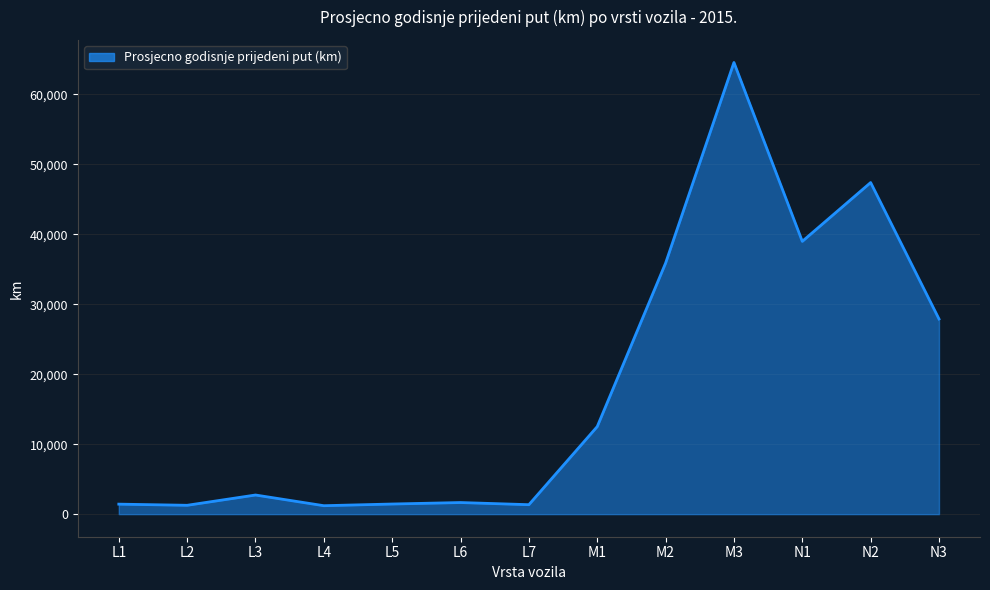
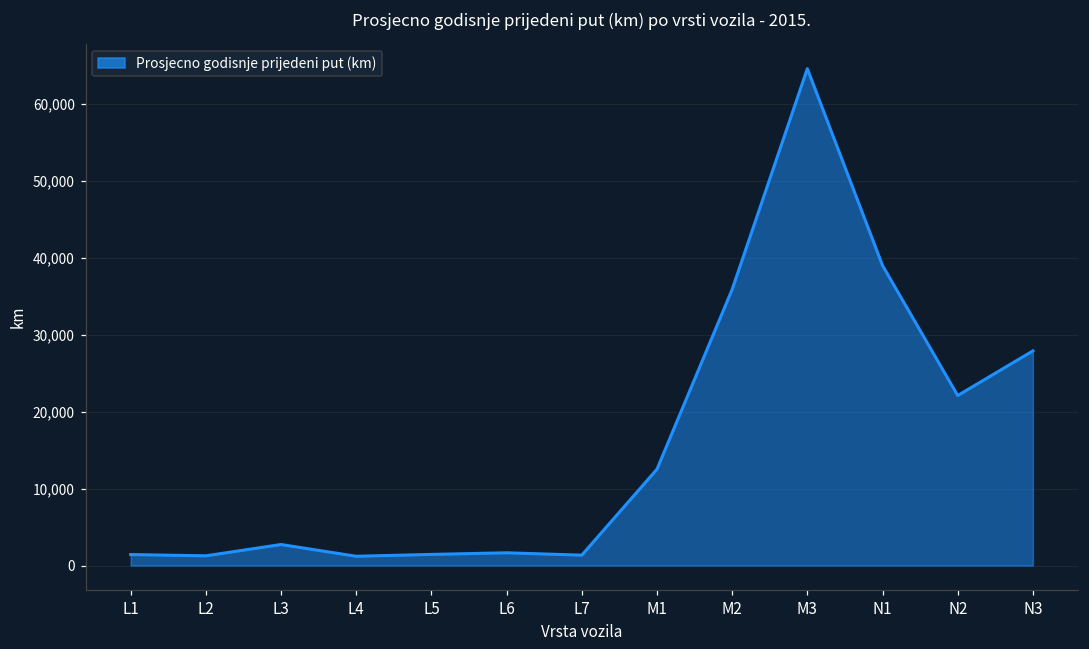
N2: 47,000 -> 22,000
